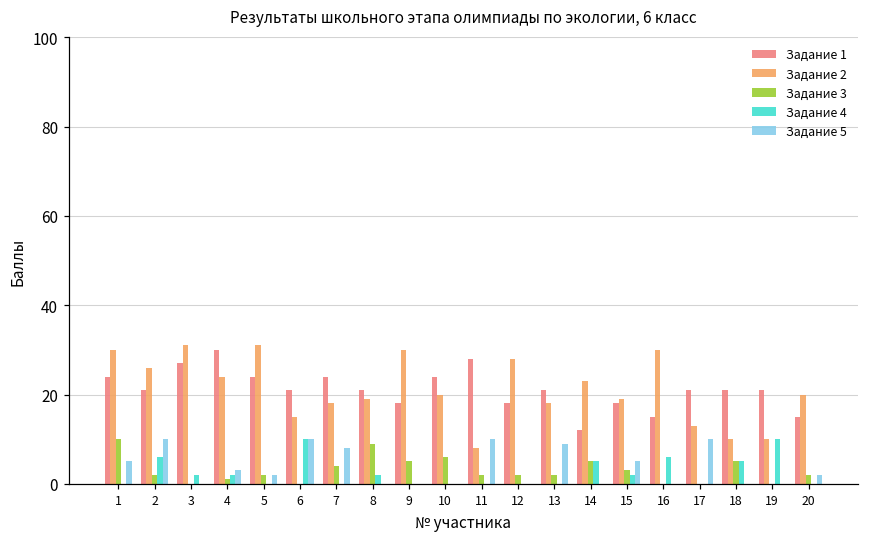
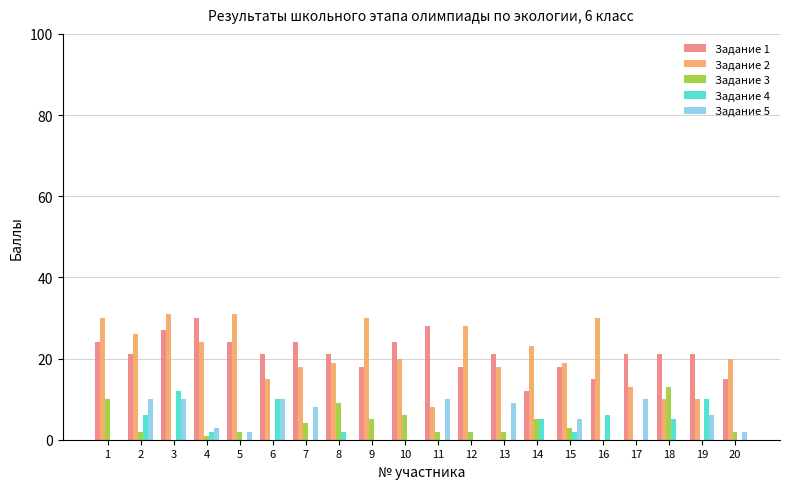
Задание 5, 1: 5 -> 0
Задание 4, 3: 2 -> 12
Задание 5, 3: 0 -> 10
Задание 3, 18: 5 -> 13
Задание 5, 19: 0 -> 6
